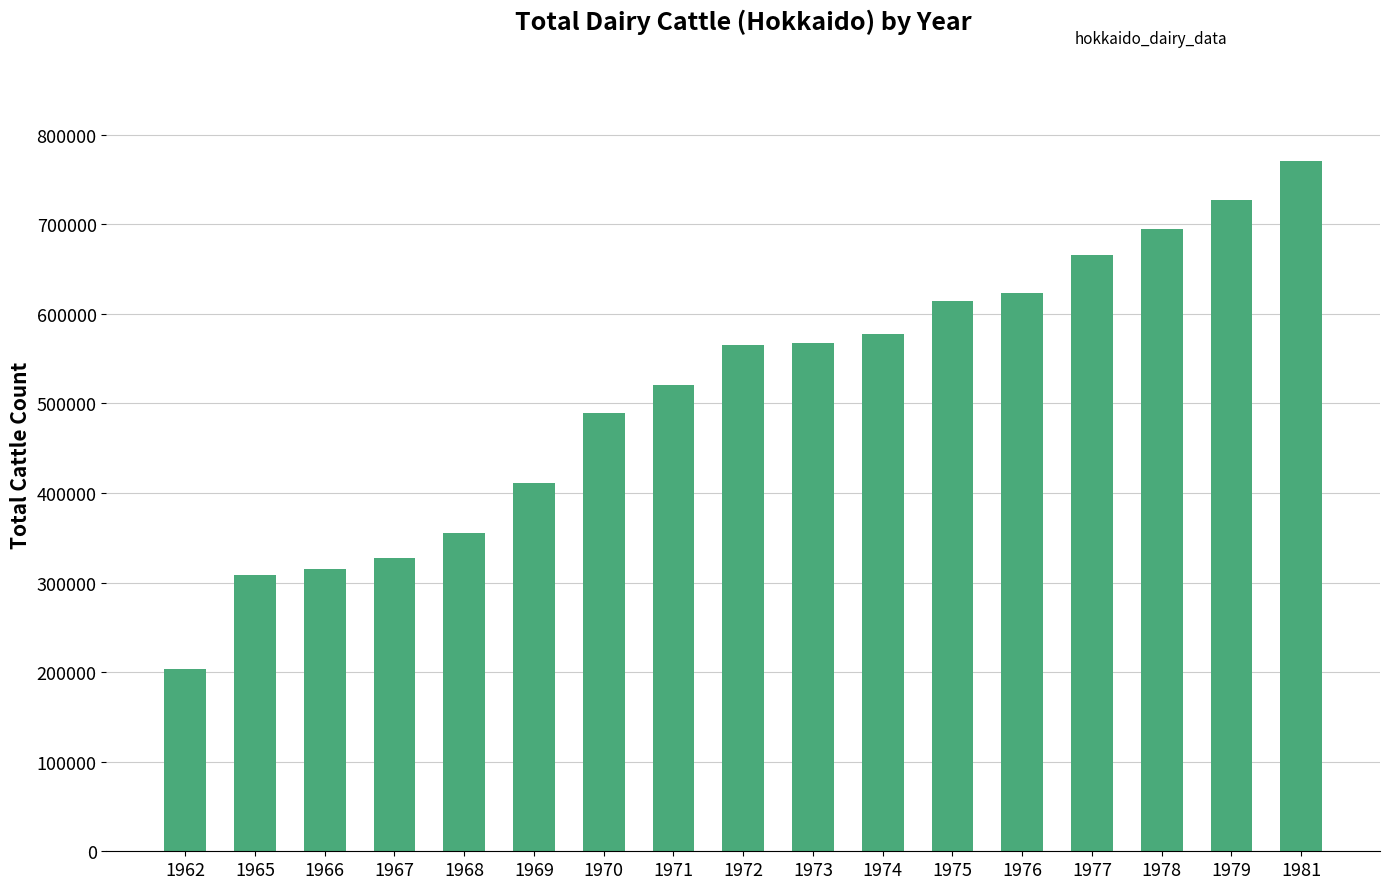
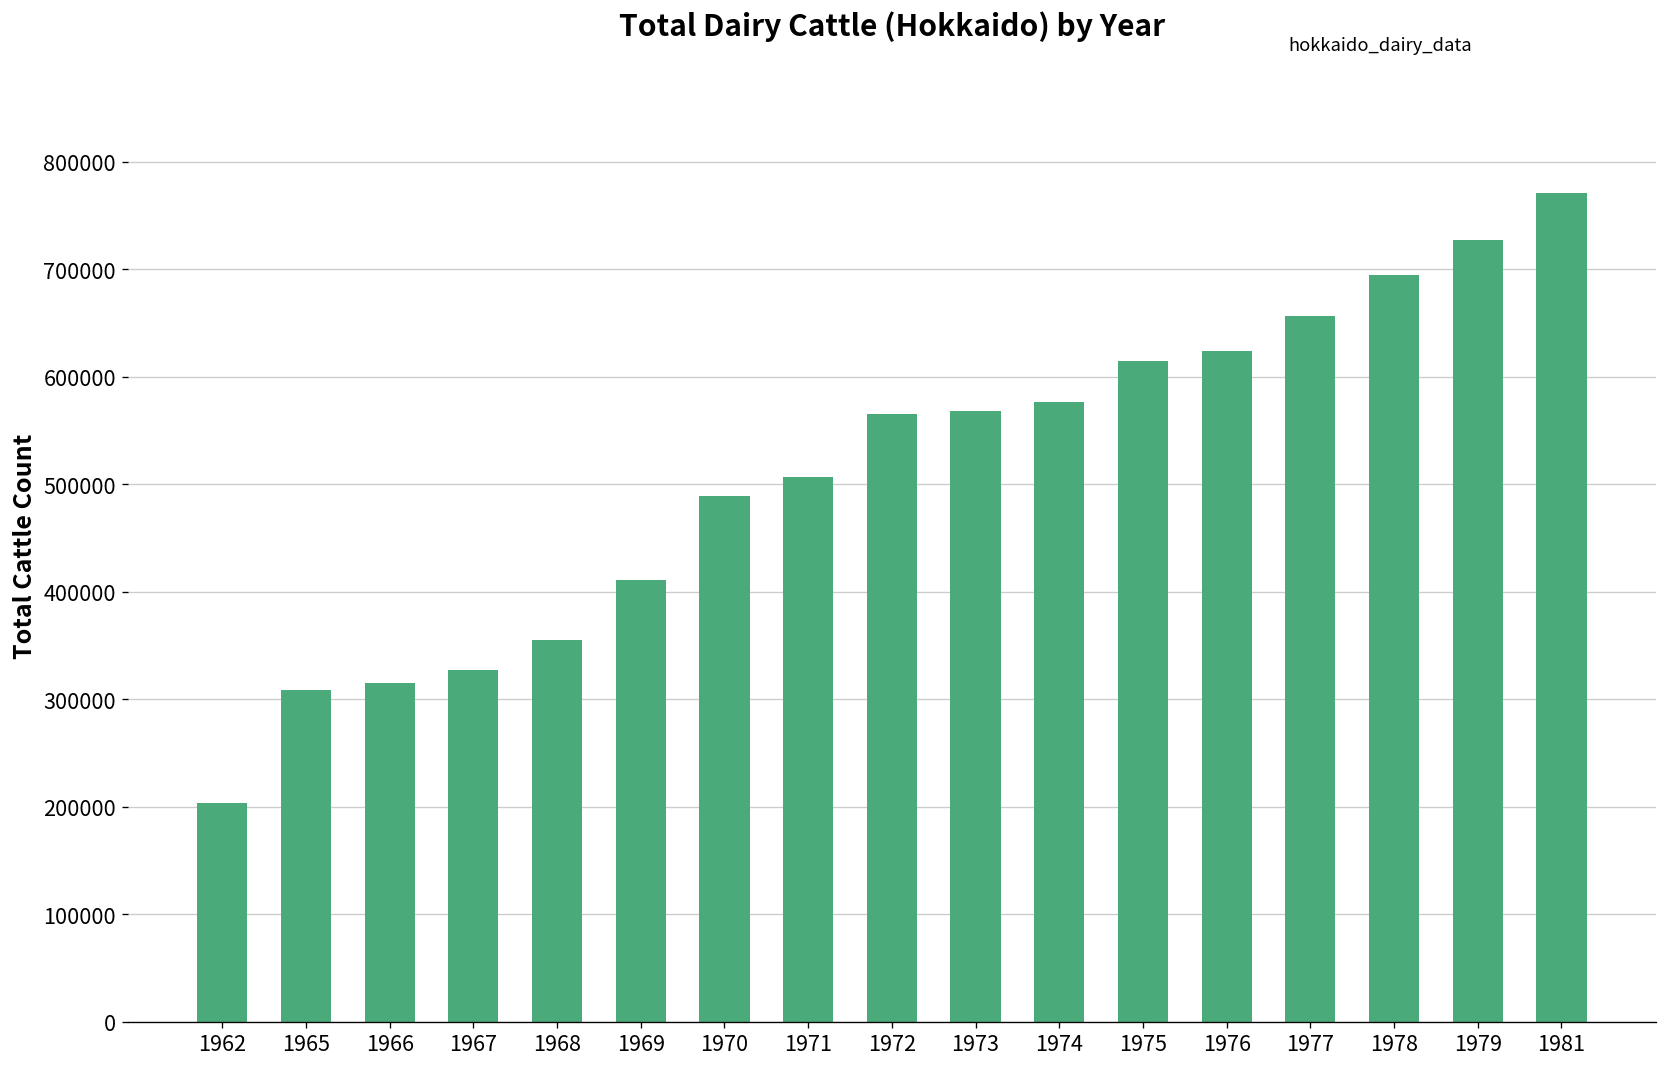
1971: 520000 -> 510000
1977: 670000 -> 660000
